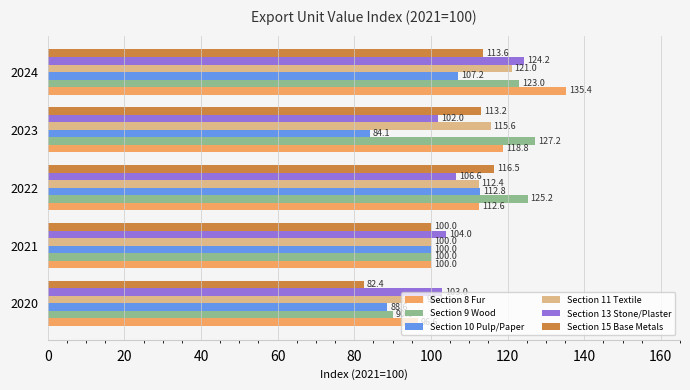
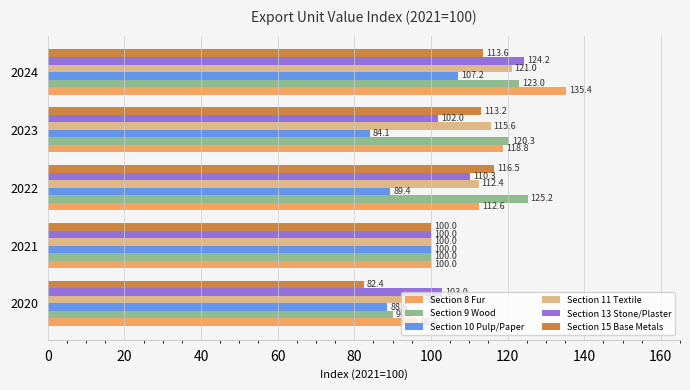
Section 9 Wood, 2023: 127.2 -> 120.3
Section 13 Stone/Plaster, 2022: 106.6 -> 110.3
Section 10 Pulp/Paper, 2022: 112.8 -> 89.4
Section 13 Stone/Plaster, 2021: 104.0 -> 100.0
